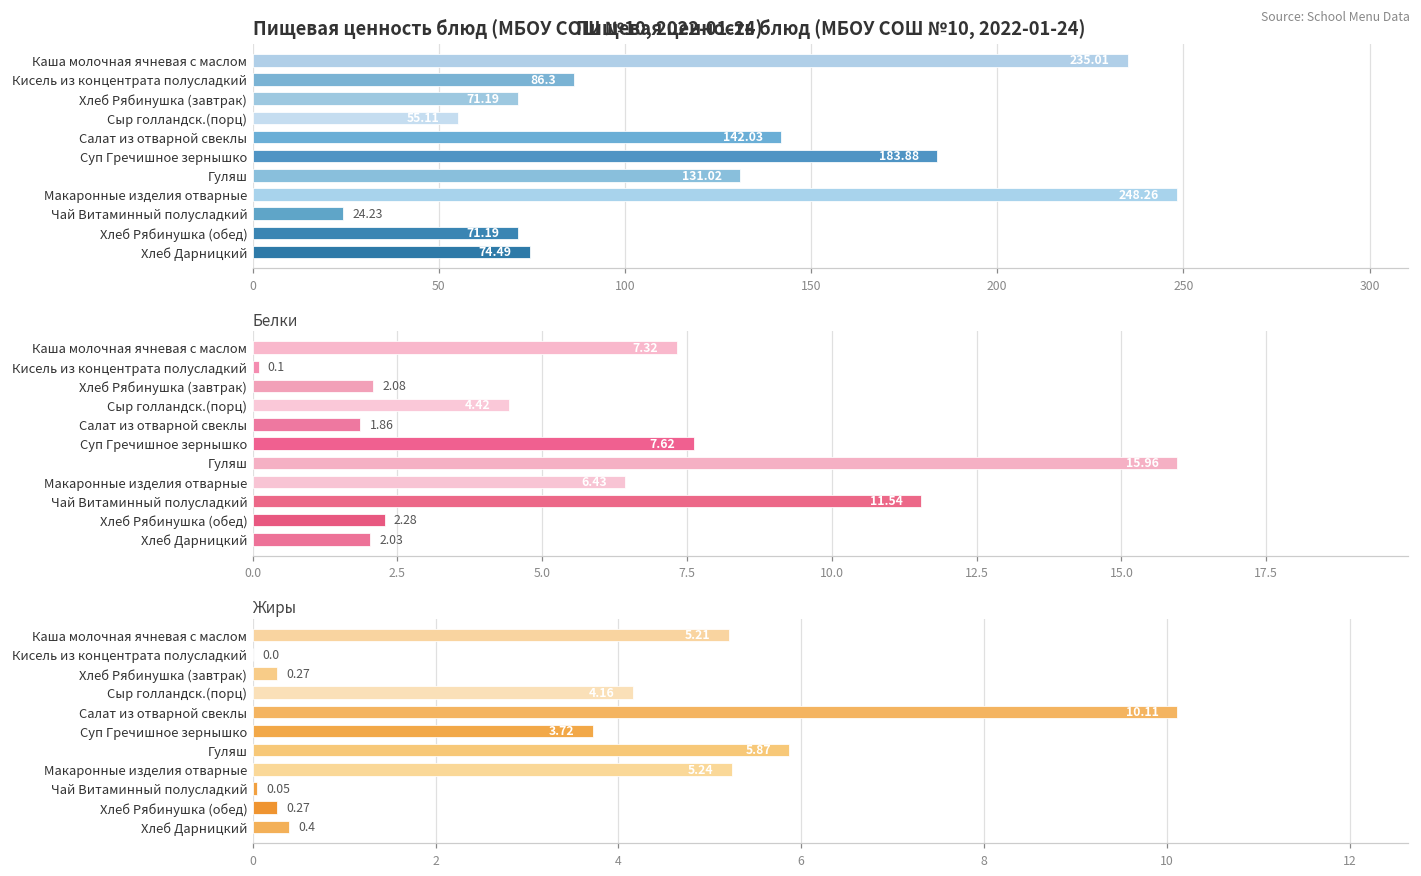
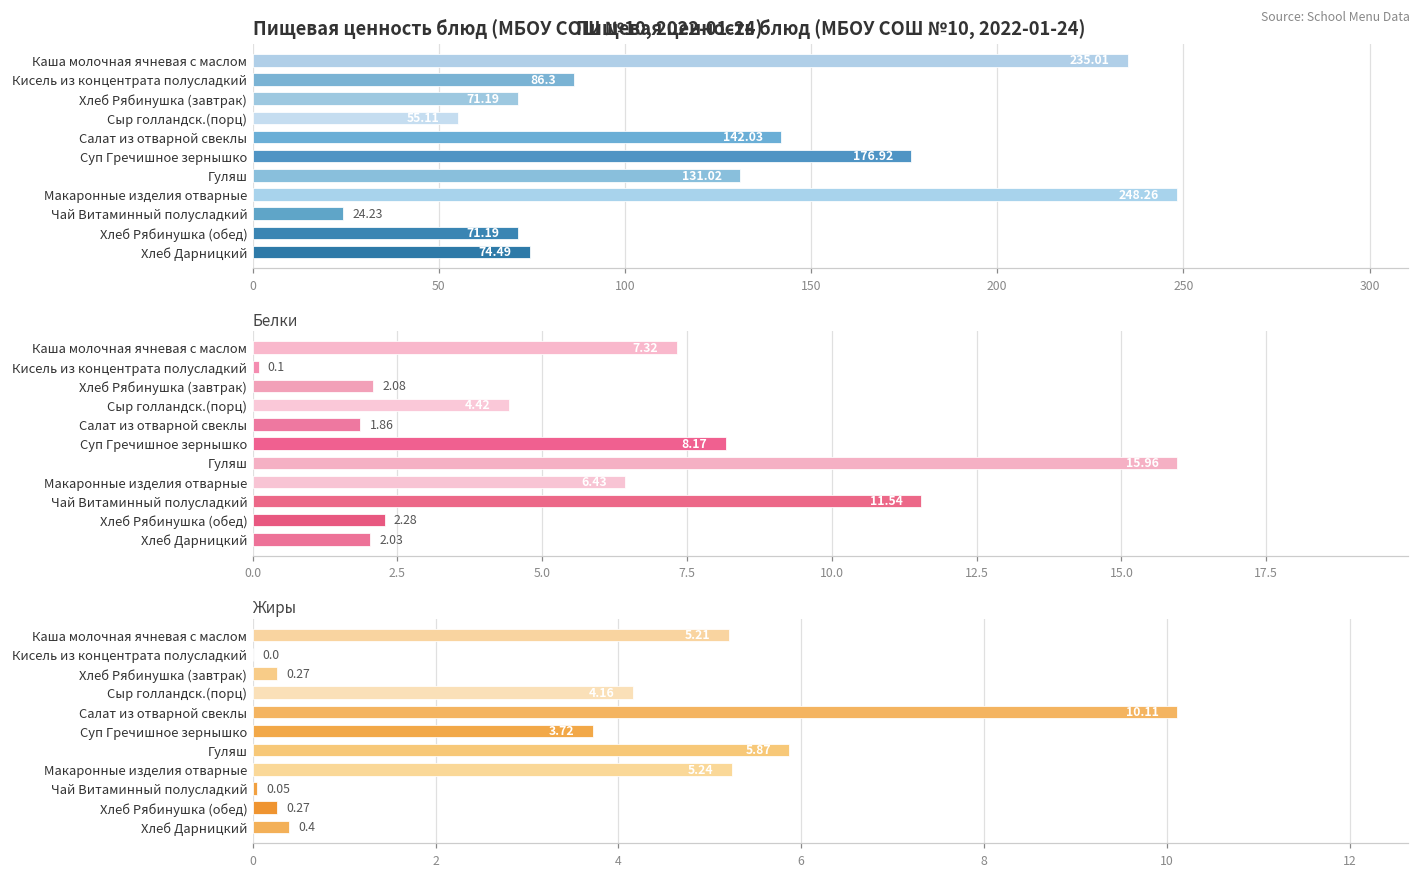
Пищевая ценность блюд (МБОУ СОШ №10, 2022-01-24), Суп Гречишное зернышко: 183.88 -> 176.92
Белки, Суп Гречишное зернышко: 7.62 -> 8.17
